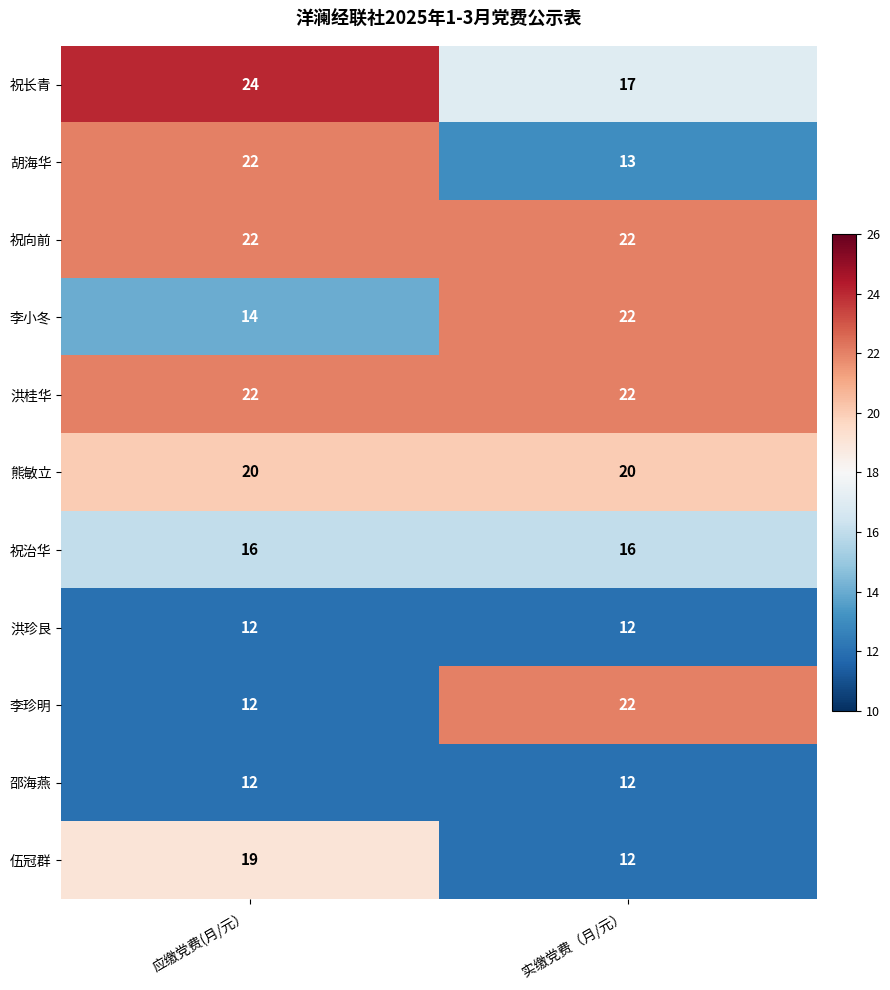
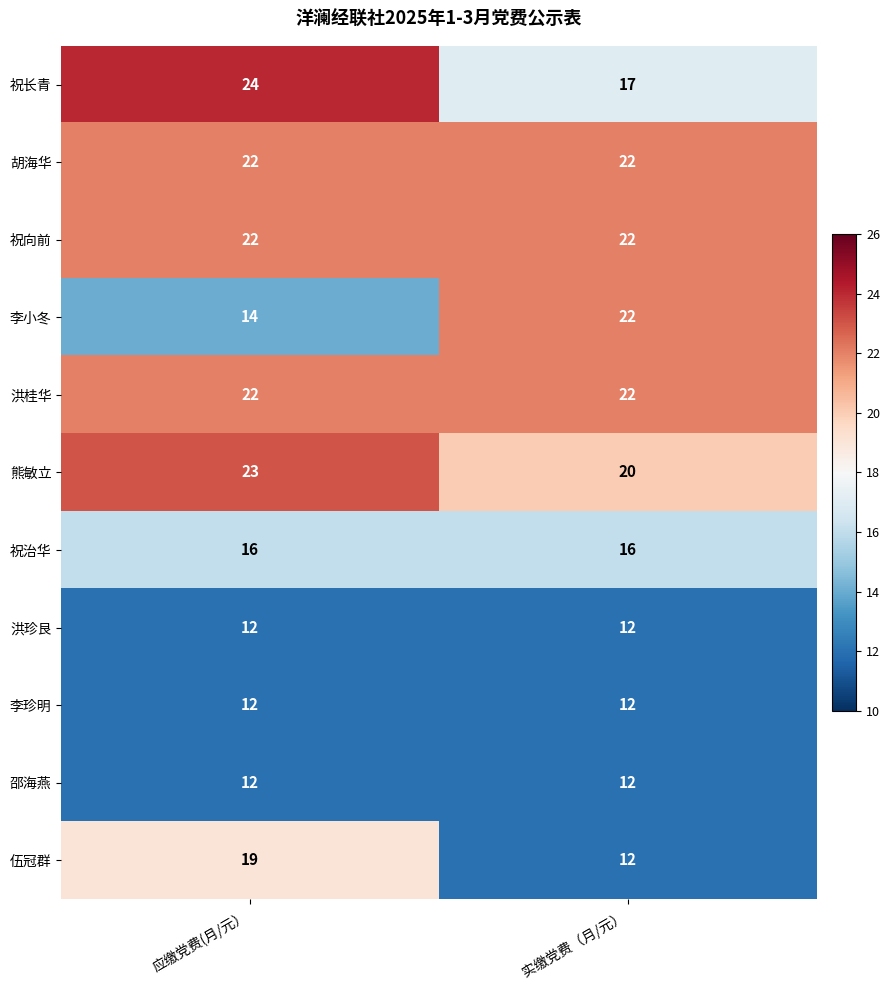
胡海华, 实缴党费（月/元）: 13 -> 22
熊敏立, 应缴党费(月/元）: 20 -> 23
李珍明, 实缴党费（月/元）: 22 -> 12
